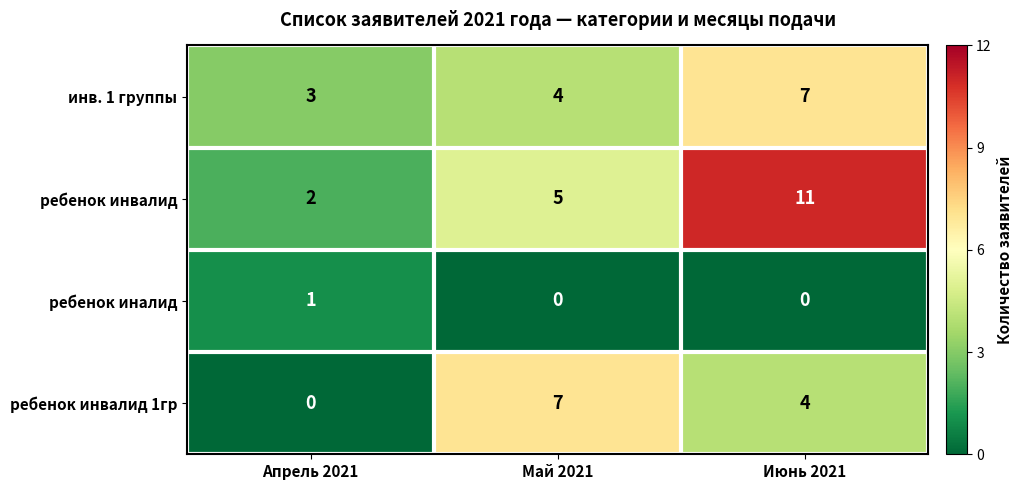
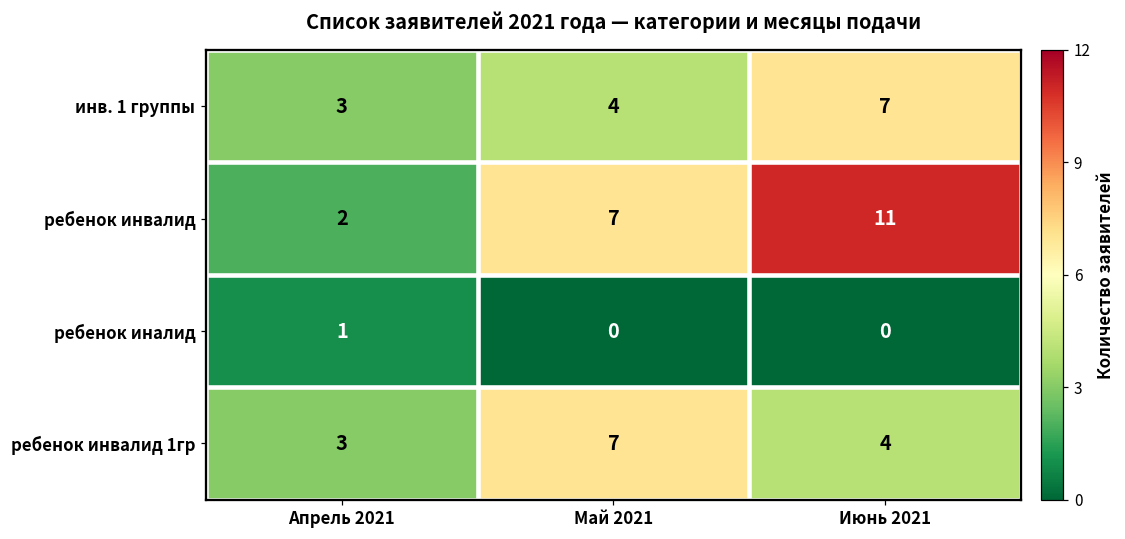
ребенок инвалид, Май 2021: 5 -> 7
ребенок инвалид 1гр, Апрель 2021: 0 -> 3
